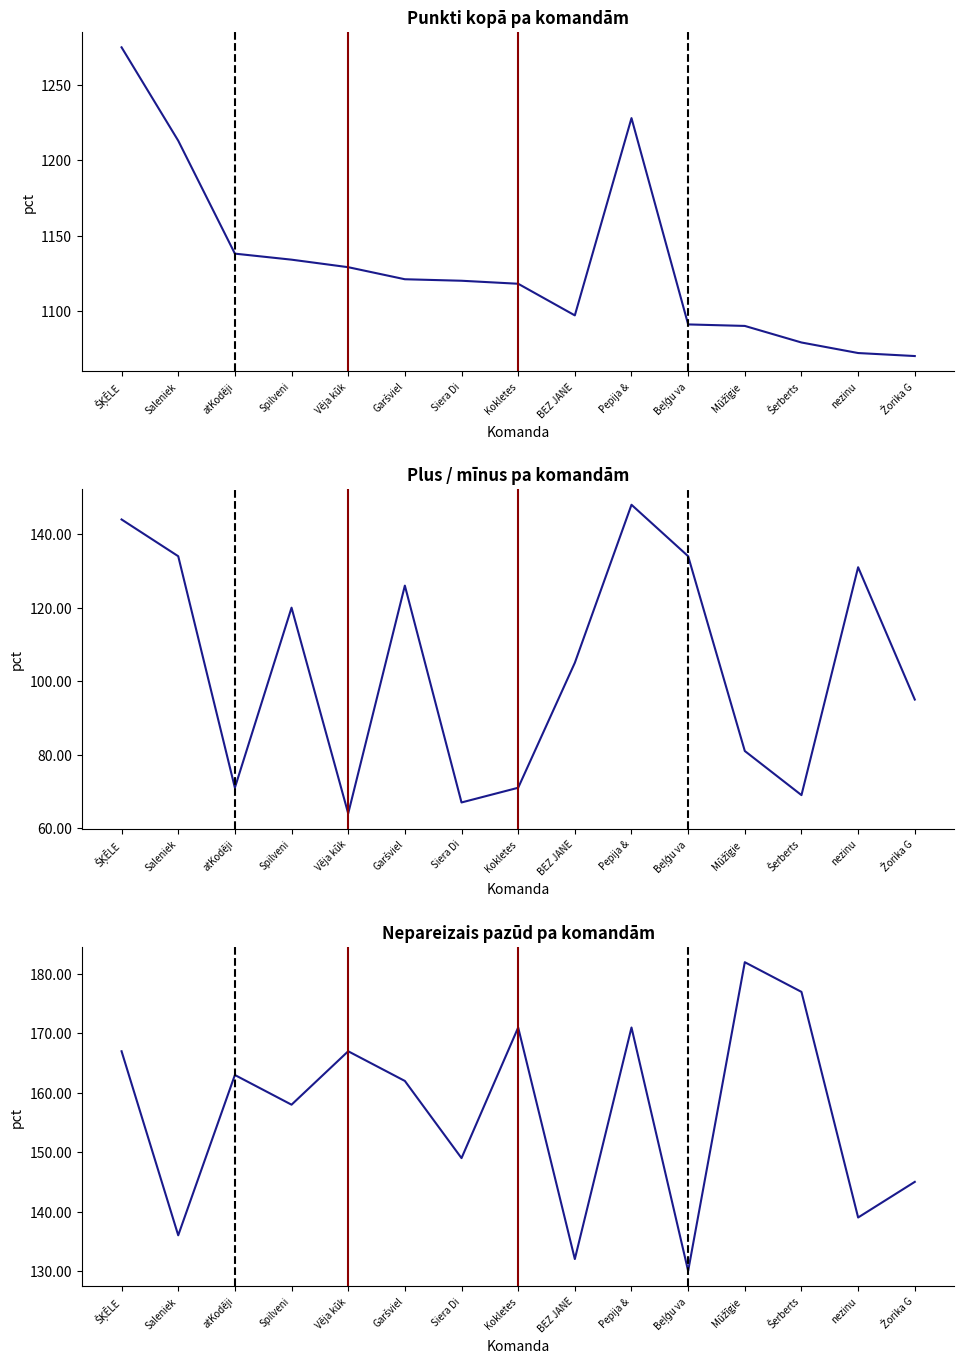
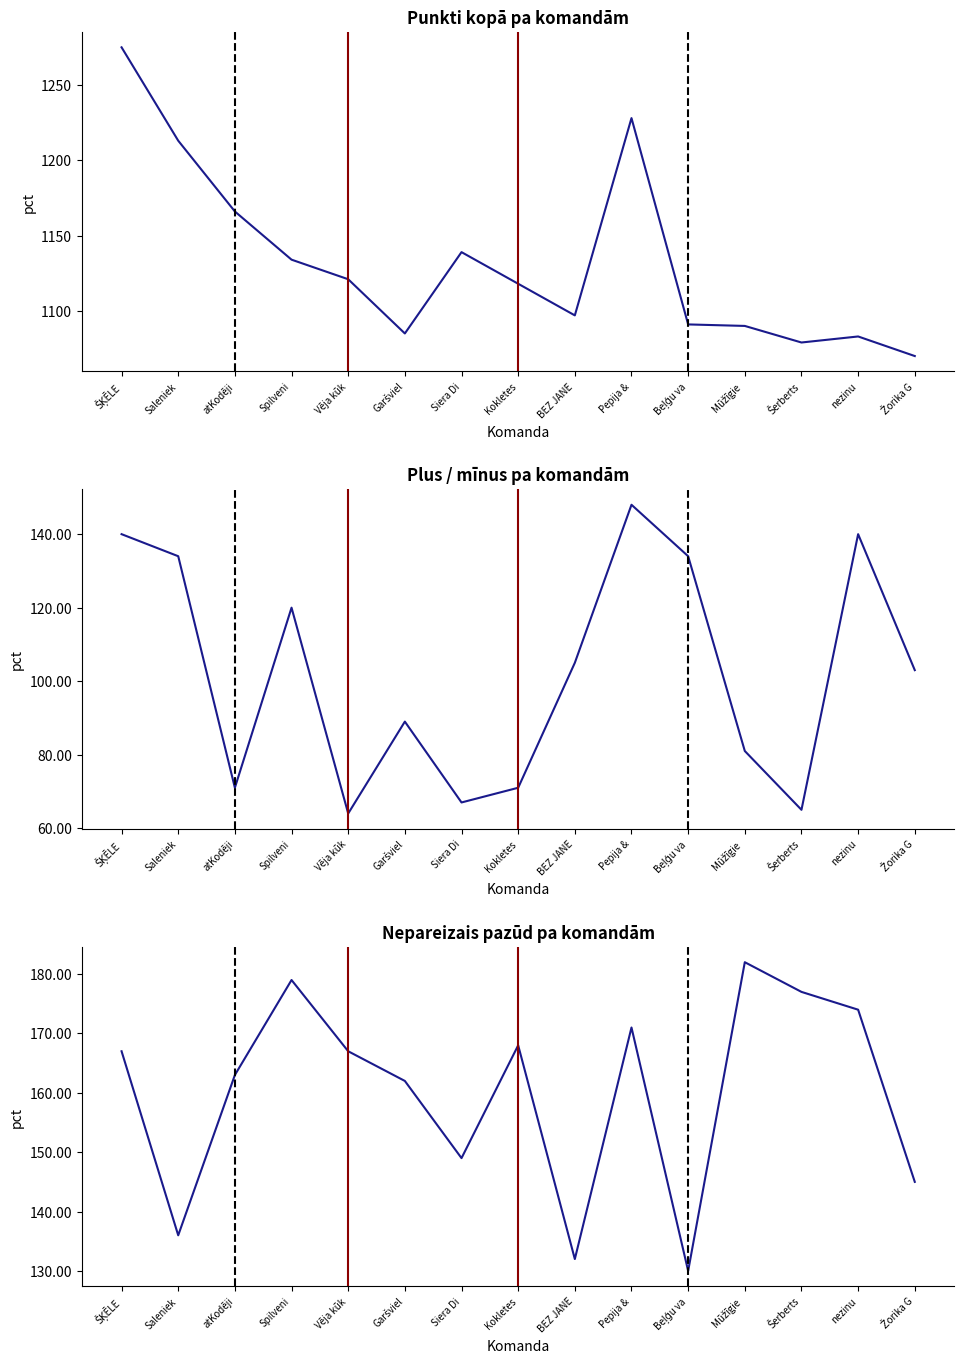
Punkti kopā pa komandām, atKodēji: 1138 -> 1166
Punkti kopā pa komandām, Vēja kūk: 1129 -> 1121
Punkti kopā pa komandām, Garšviel: 1121 -> 1085
Punkti kopā pa komandām, Siera Di: 1120 -> 1139
Punkti kopā pa komandām, nezinu: 1072 -> 1083
Plus / mīnus pa komandām, ŠĶĒLE: 144 -> 140
Plus / mīnus pa komandām, Garšviel: 126 -> 89
Plus / mīnus pa komandām, Šerberts: 69 -> 65
Plus / mīnus pa komandām, nezinu: 131 -> 140
Plus / mīnus pa komandām, Žorika G: 95 -> 103
Nepareizais pazūd pa komandām, Spilveni: 158 -> 179
Nepareizais pazūd pa komandām, Kokletes: 171 -> 168
Nepareizais pazūd pa komandām, nezinu: 139 -> 174
